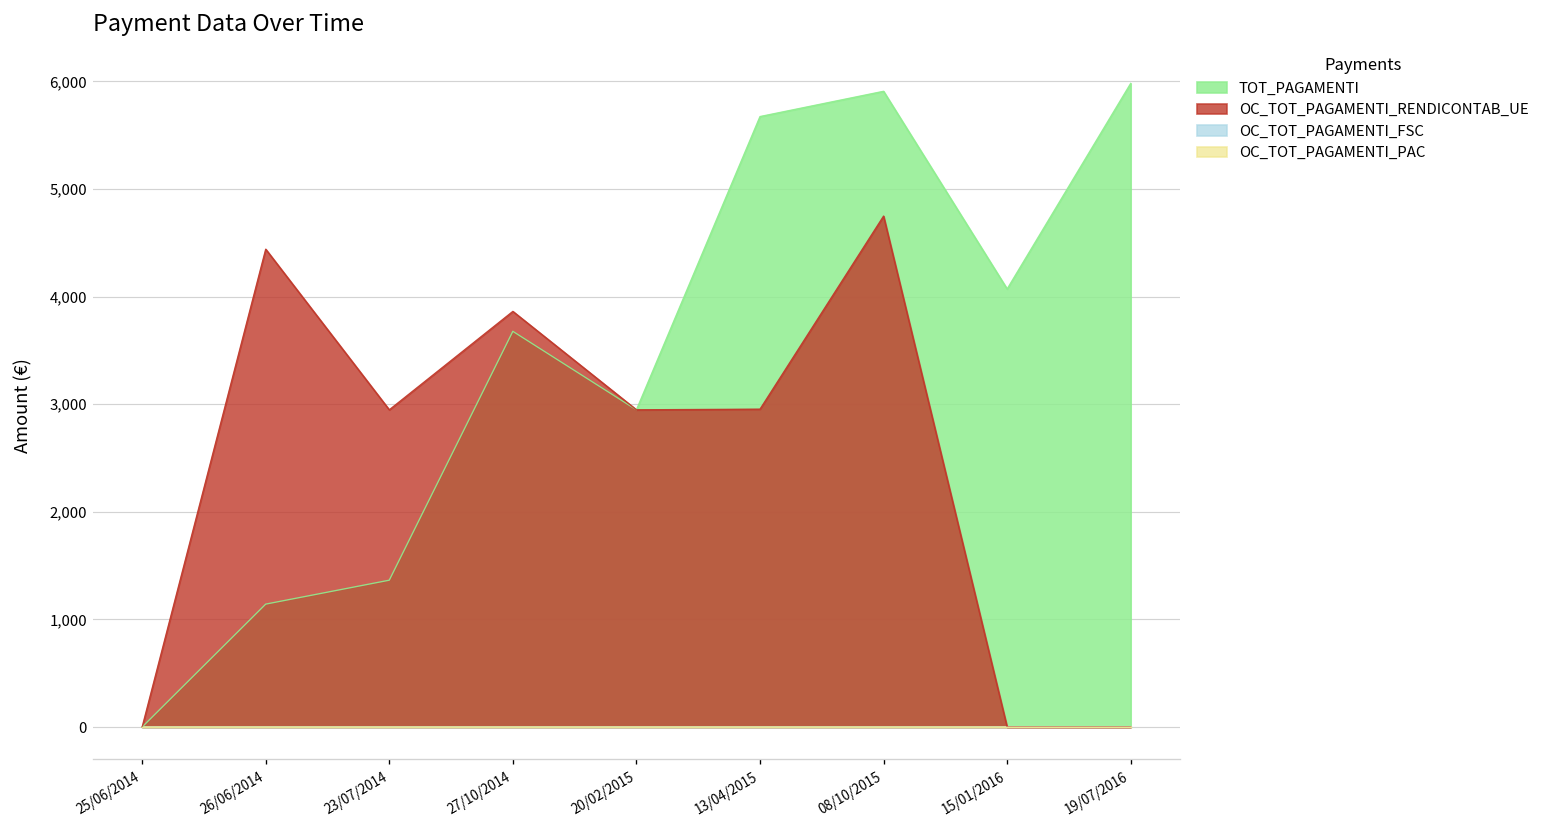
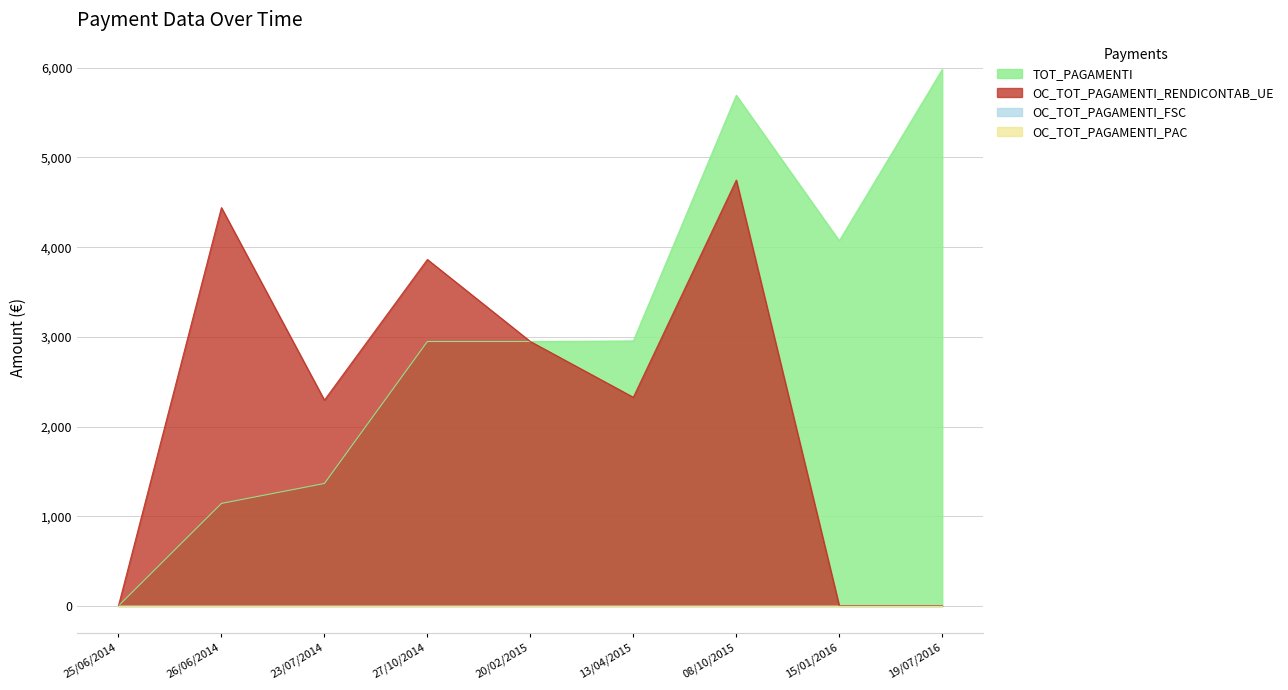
OC_TOT_PAGAMENTI_RENDICONTAB_UE, 23/07/2014: 2,900 -> 2,300
TOT_PAGAMENTI, 27/10/2014: 3,700 -> 2,900
TOT_PAGAMENTI, 13/04/2015: 5,700 -> 3,000
OC_TOT_PAGAMENTI_RENDICONTAB_UE, 13/04/2015: 3,000 -> 2,300
TOT_PAGAMENTI, 08/10/2015: 5,900 -> 5,700
